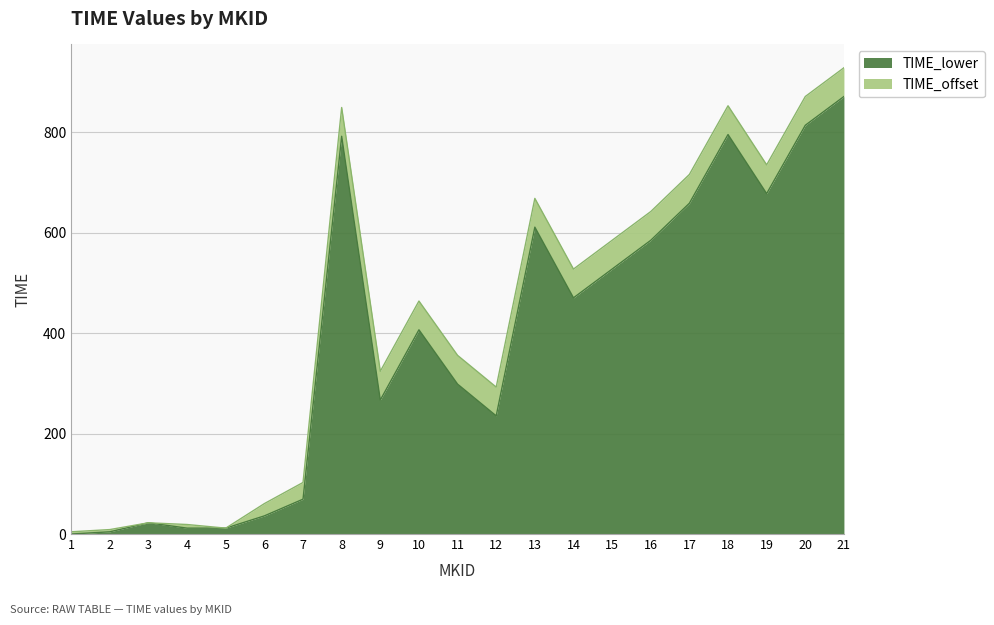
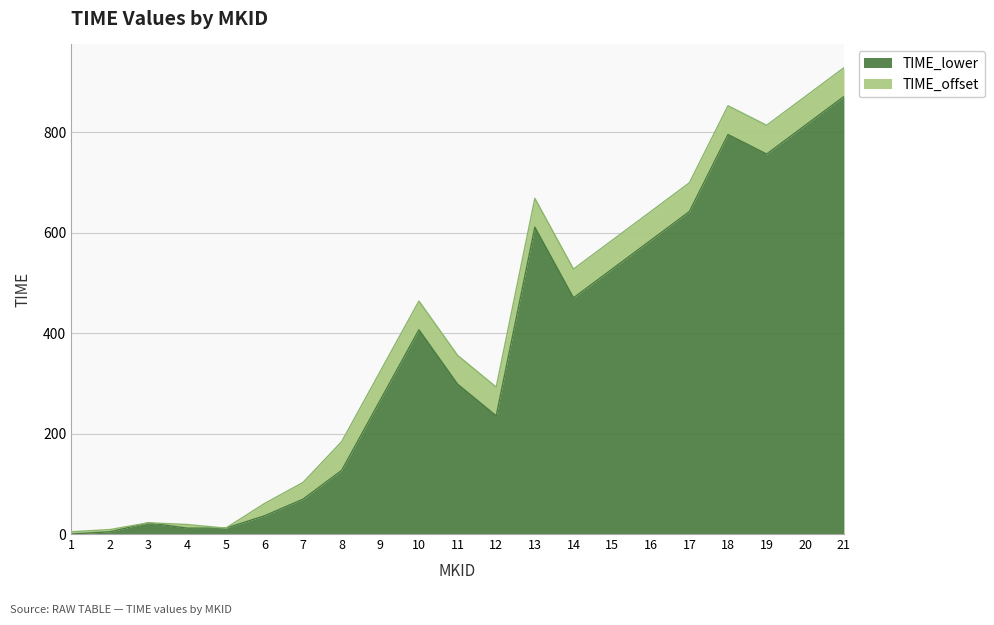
TIME_lower, 8: 790 -> 130
TIME_lower, 17: 660 -> 640
TIME_lower, 19: 680 -> 760
